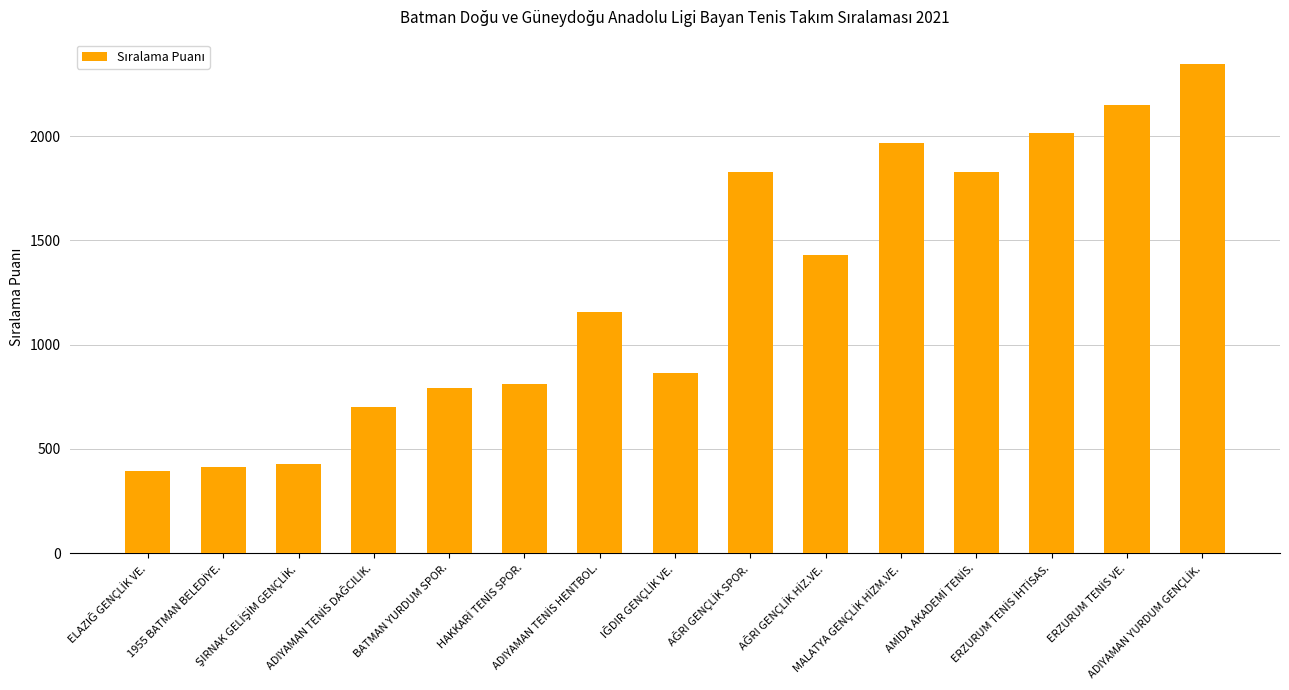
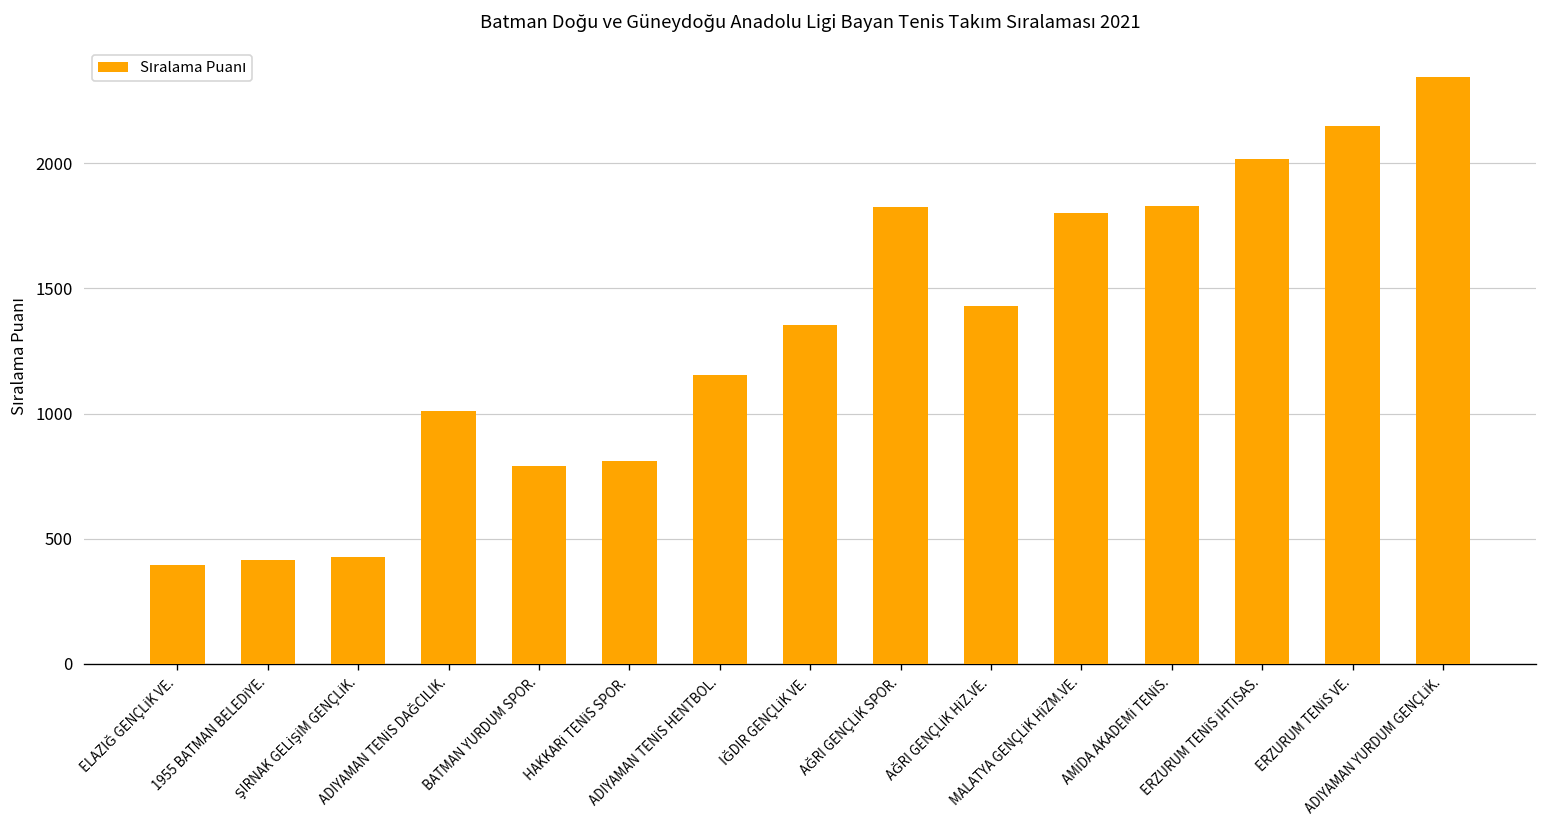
ADIYAMAN TENİS DAĞCILIK.: 700 -> 1010
IĞDIR GENÇLİK VE.: 860 -> 1350
MALATYA GENÇLİK HİZM.VE.: 1970 -> 1800
